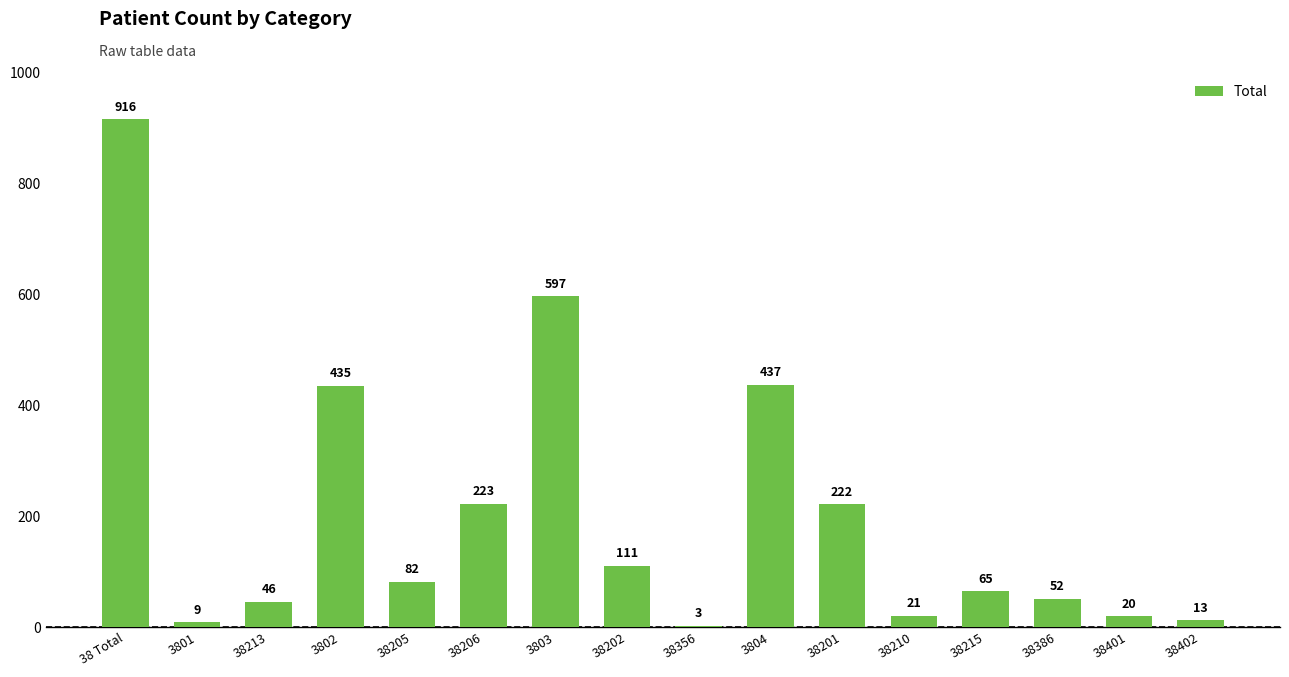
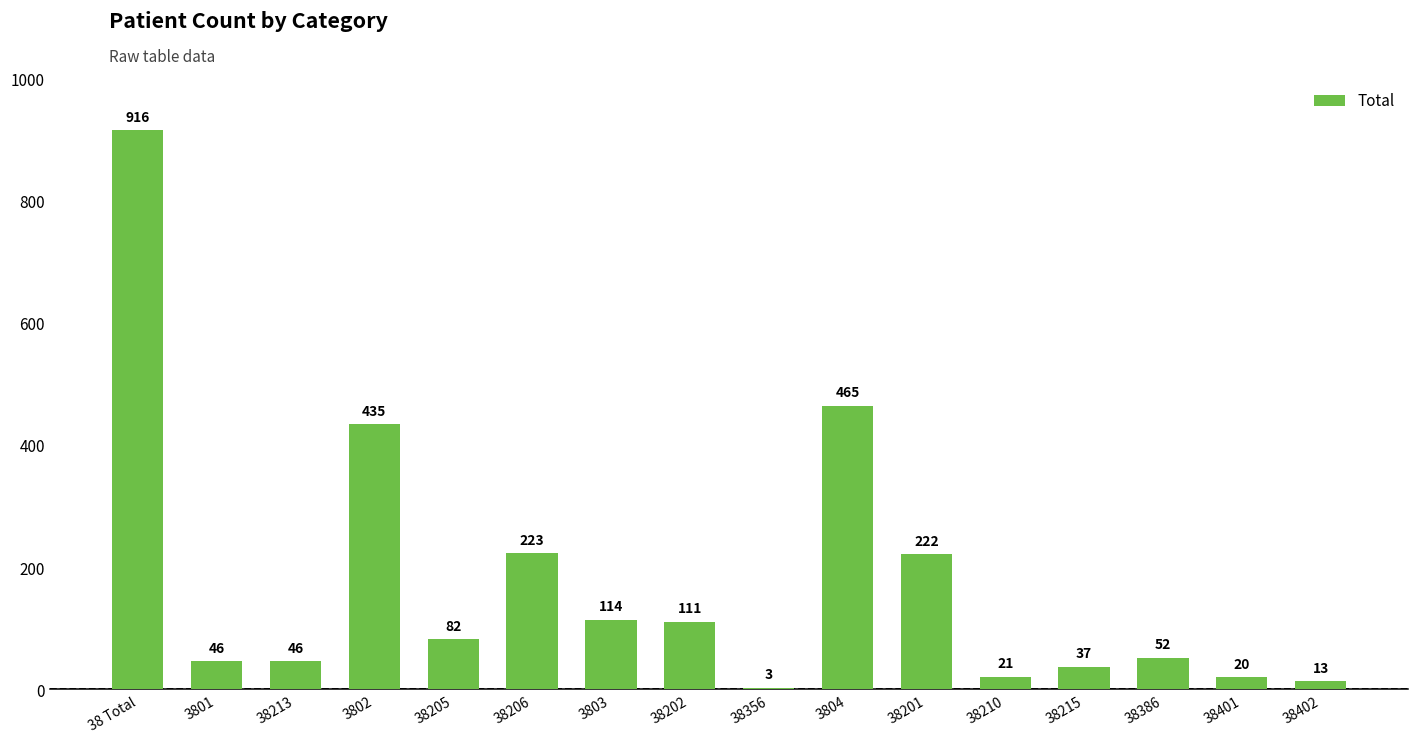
3801: 9 -> 46
3803: 597 -> 114
3804: 437 -> 465
38215: 65 -> 37
